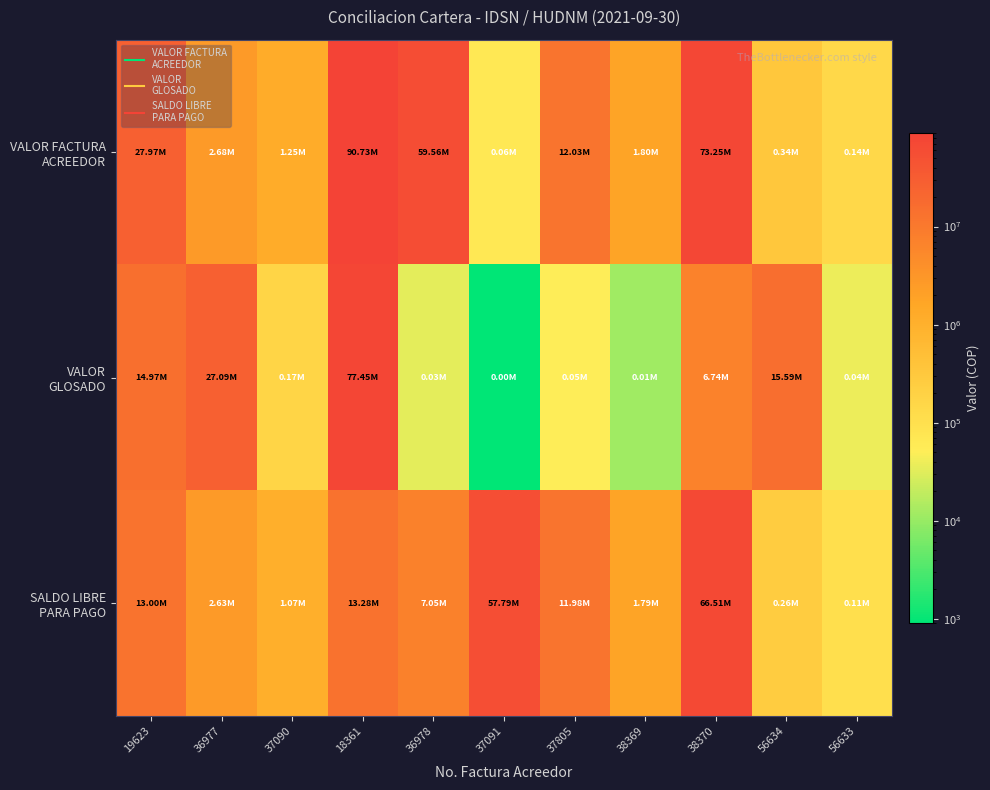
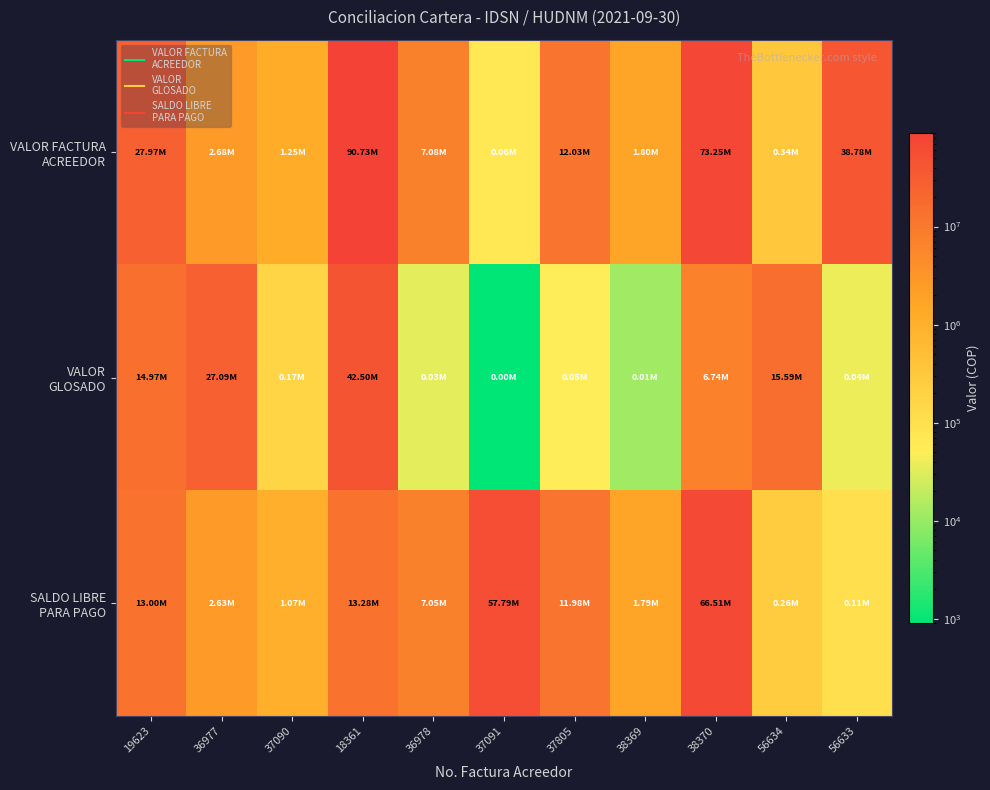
VALOR FACTURA ACREEDOR, 36978: 59.56M -> 7.08M
VALOR FACTURA ACREEDOR, 56633: 0.14M -> 38.78M
VALOR GLOSADO, 18361: 77.45M -> 42.50M
